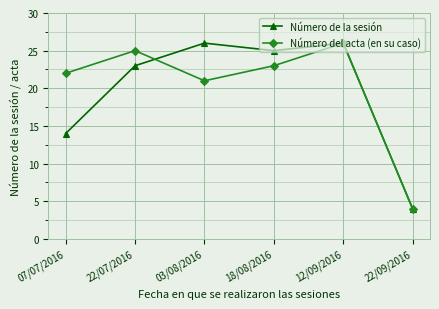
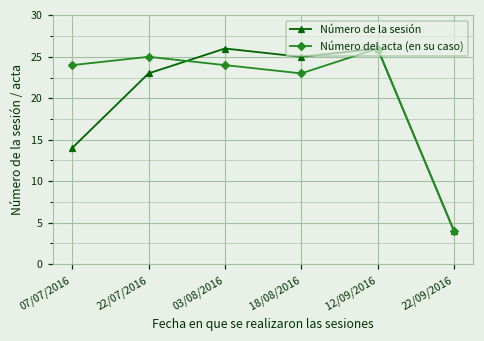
Número del acta (en su caso), 07/07/2016: 22 -> 24
Número del acta (en su caso), 03/08/2016: 21 -> 24
